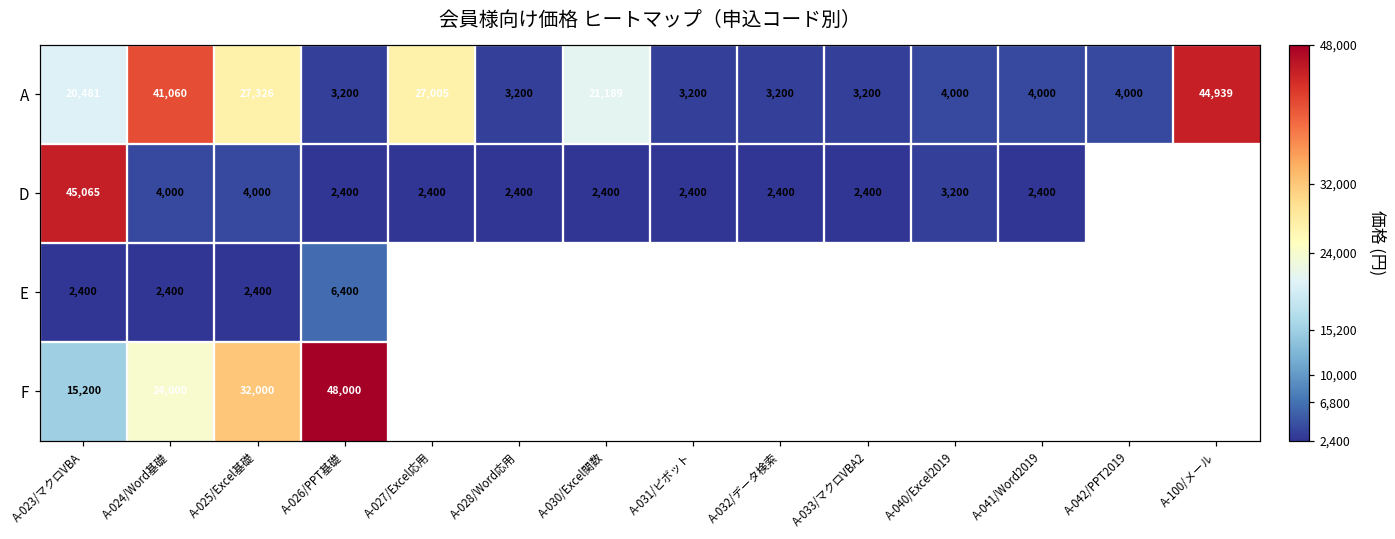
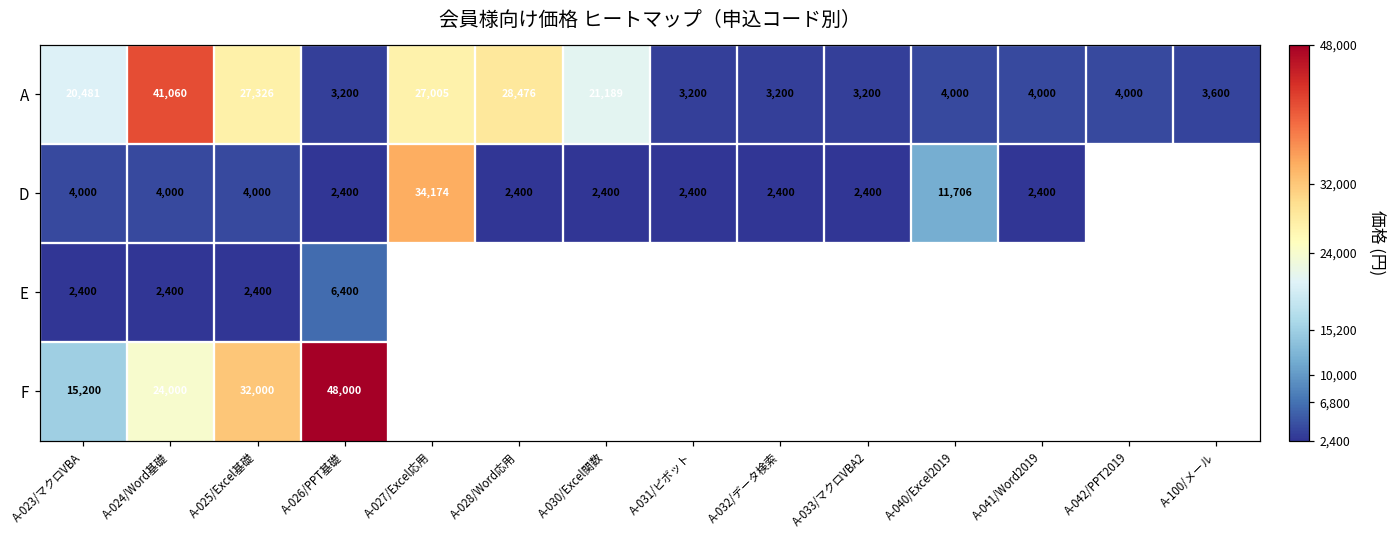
A, A-028/Word応用: 3,200 -> 28,476
A, A-100/メール: 44,939 -> 3,600
D, A-023/マクロVBA: 45,065 -> 4,000
D, A-027/Excel応用: 2,400 -> 34,174
D, A-040/Excel2019: 3,200 -> 11,706
